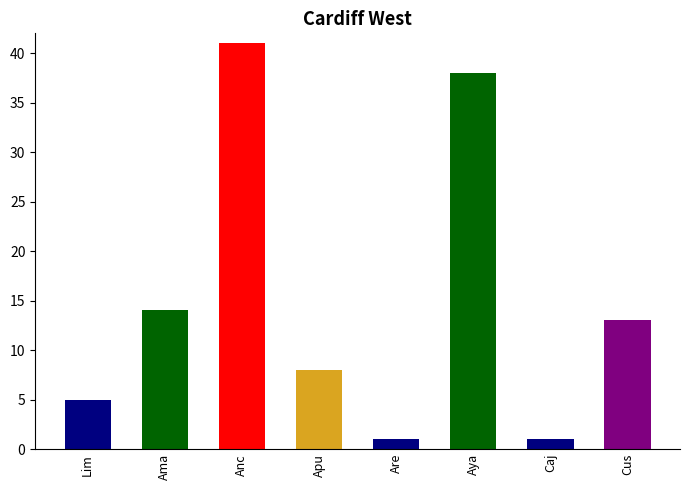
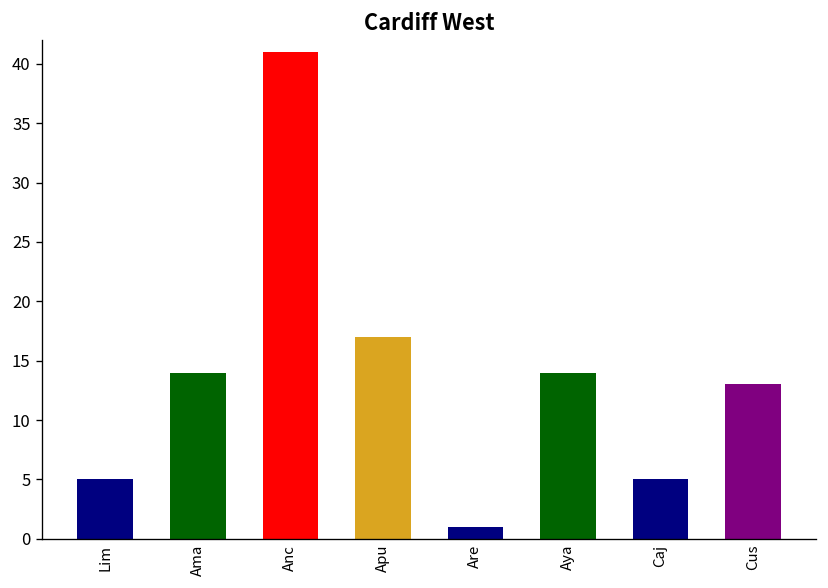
Apu: 8 -> 17
Aya: 38 -> 14
Caj: 1 -> 5
